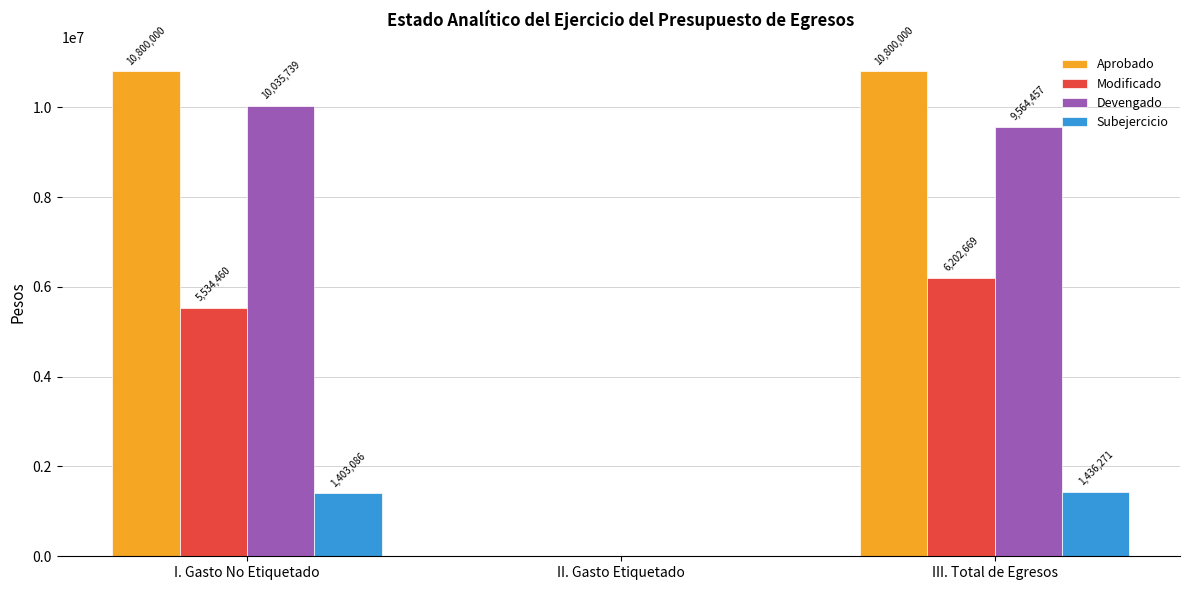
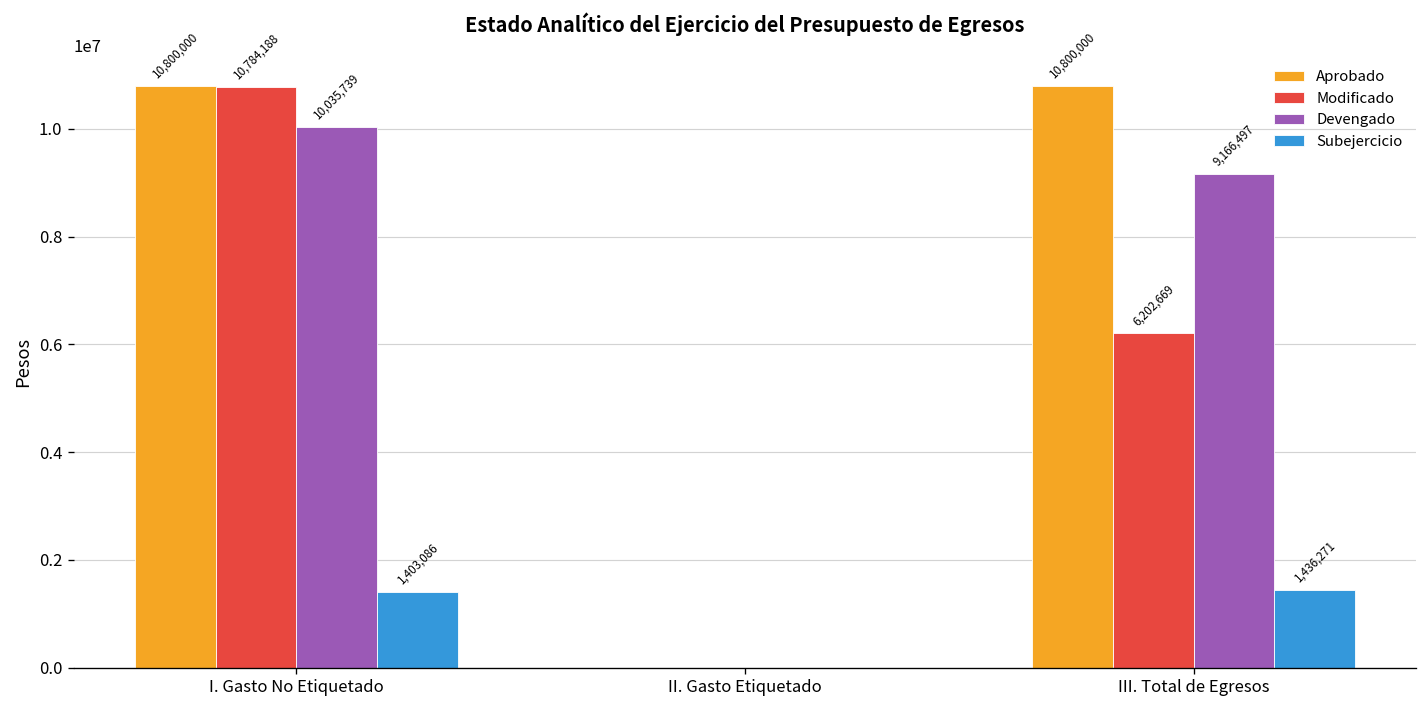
Modificado, I. Gasto No Etiquetado: 5,534,460 -> 10,784,188
Devengado, III. Total de Egresos: 9,564,457 -> 9,166,497
